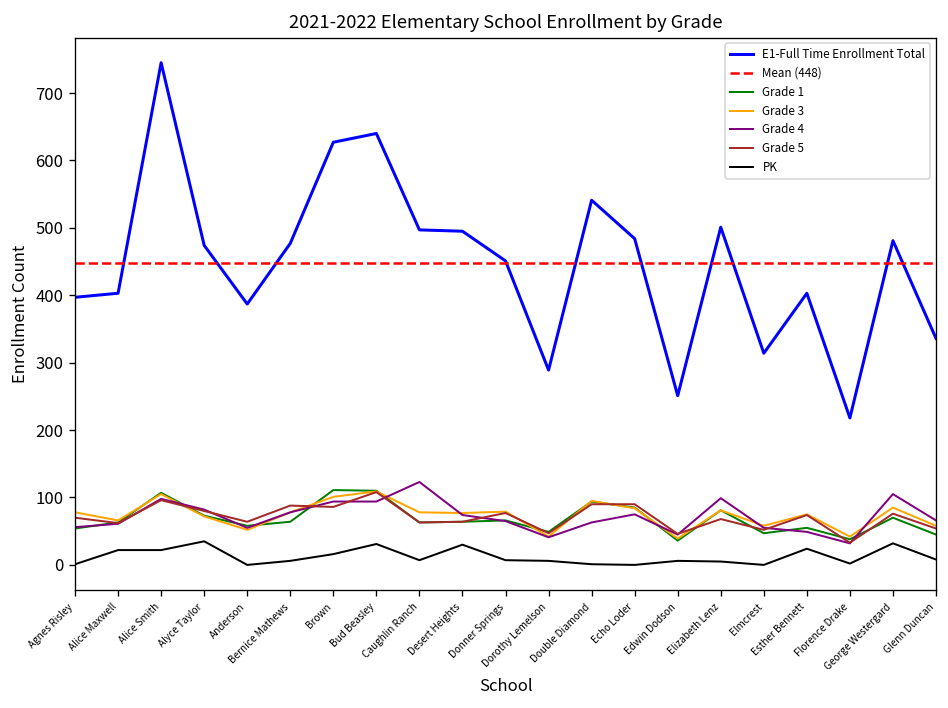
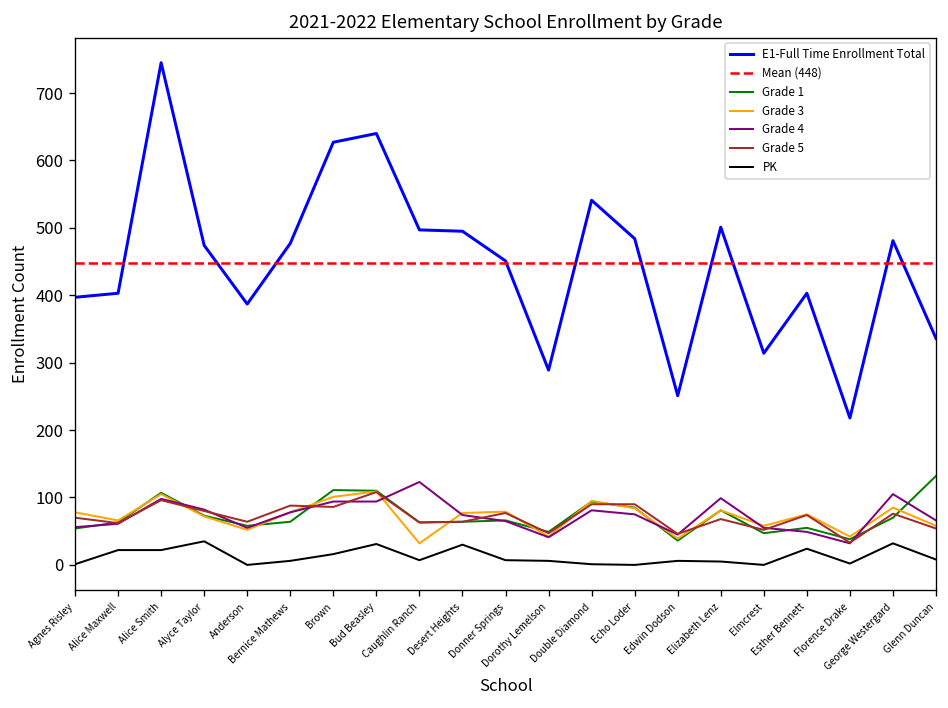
Grade 3, Caughlin Ranch: 80 -> 30
Grade 4, Double Diamond: 60 -> 80
Grade 1, Glenn Duncan: 50 -> 130
